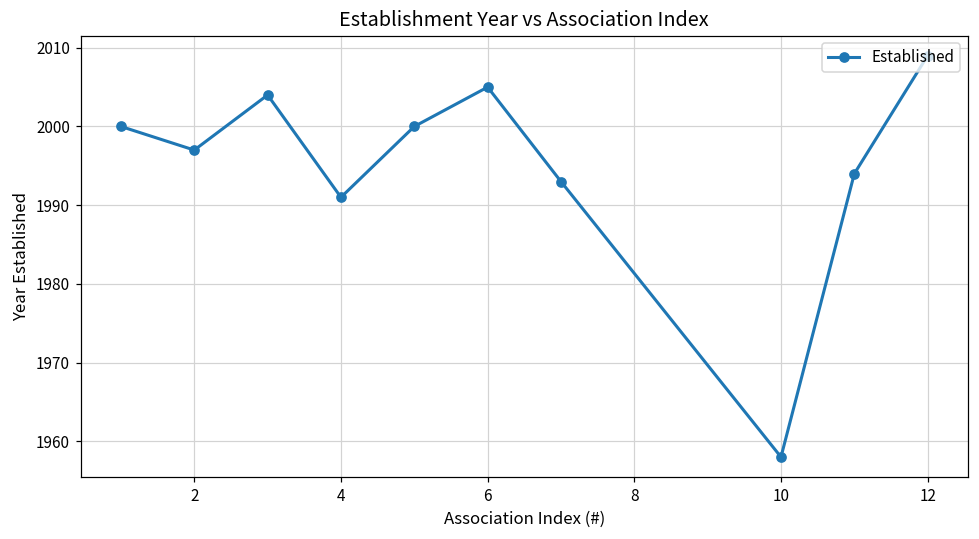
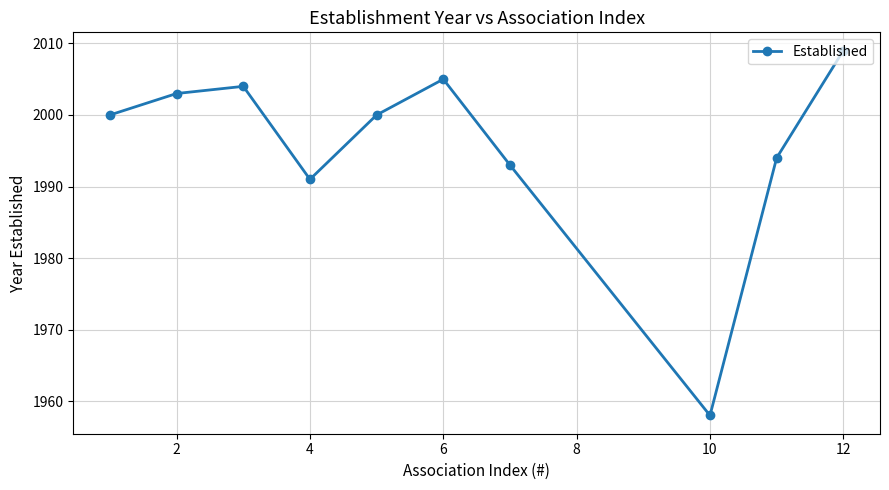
2: 1997 -> 2003
